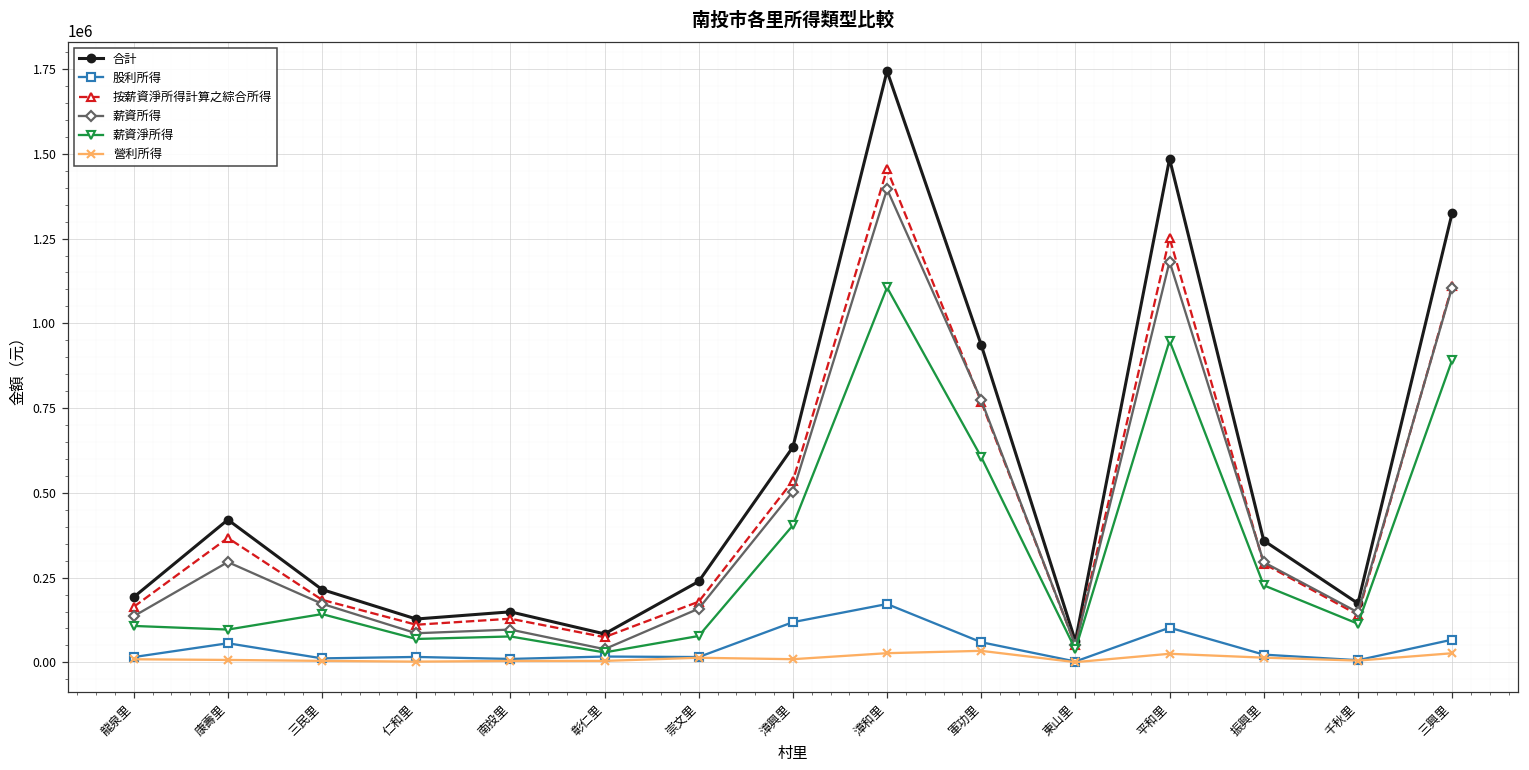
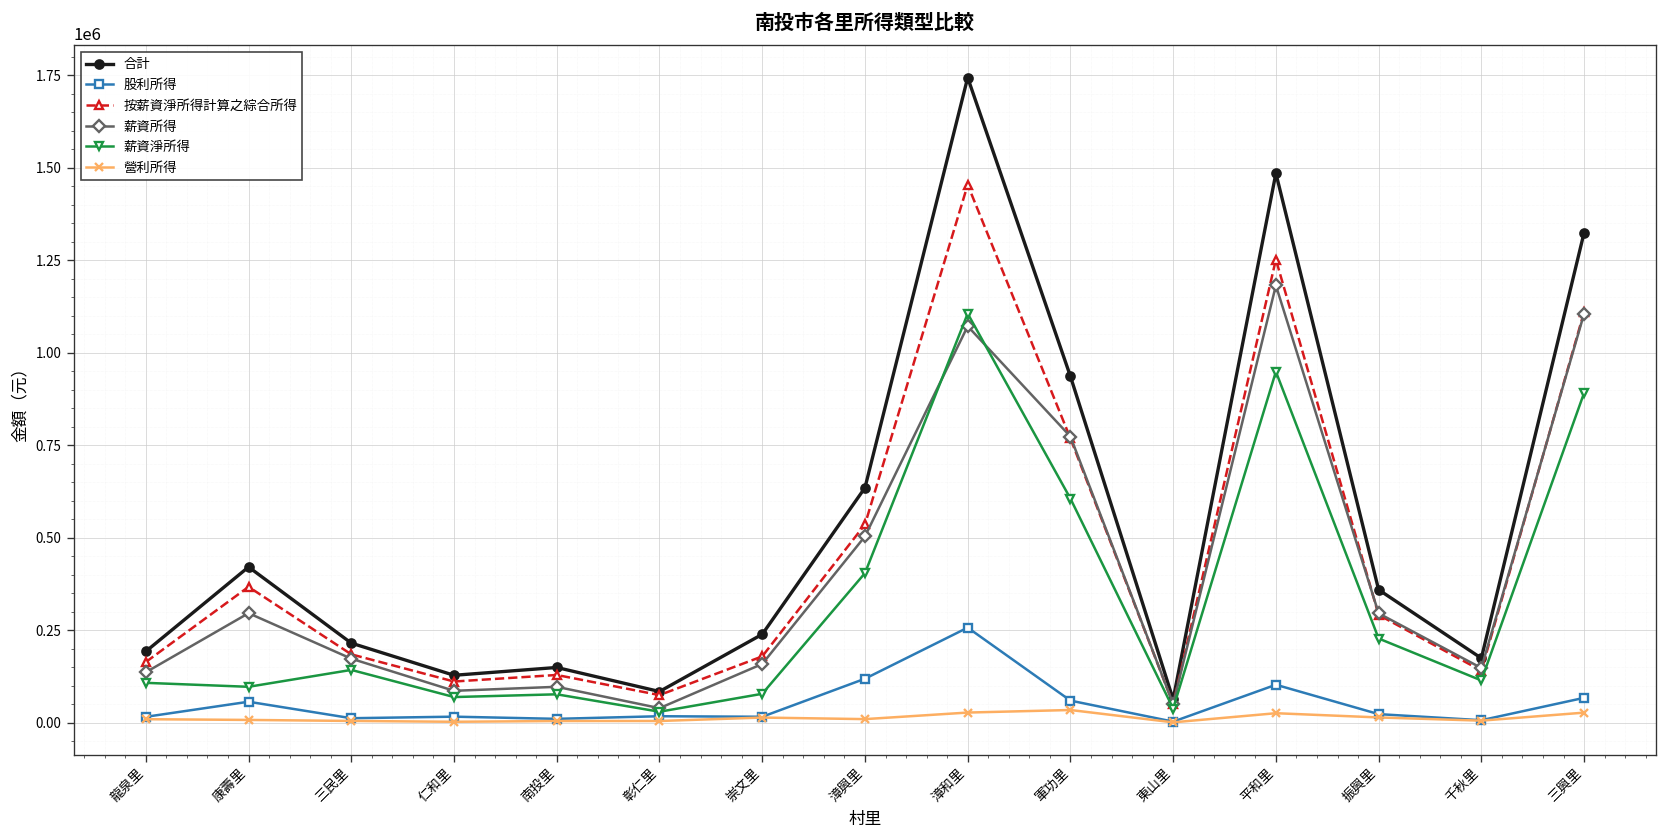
股利所得, 漳和里: 170000 -> 260000
薪資所得, 漳和里: 1400000 -> 1070000
